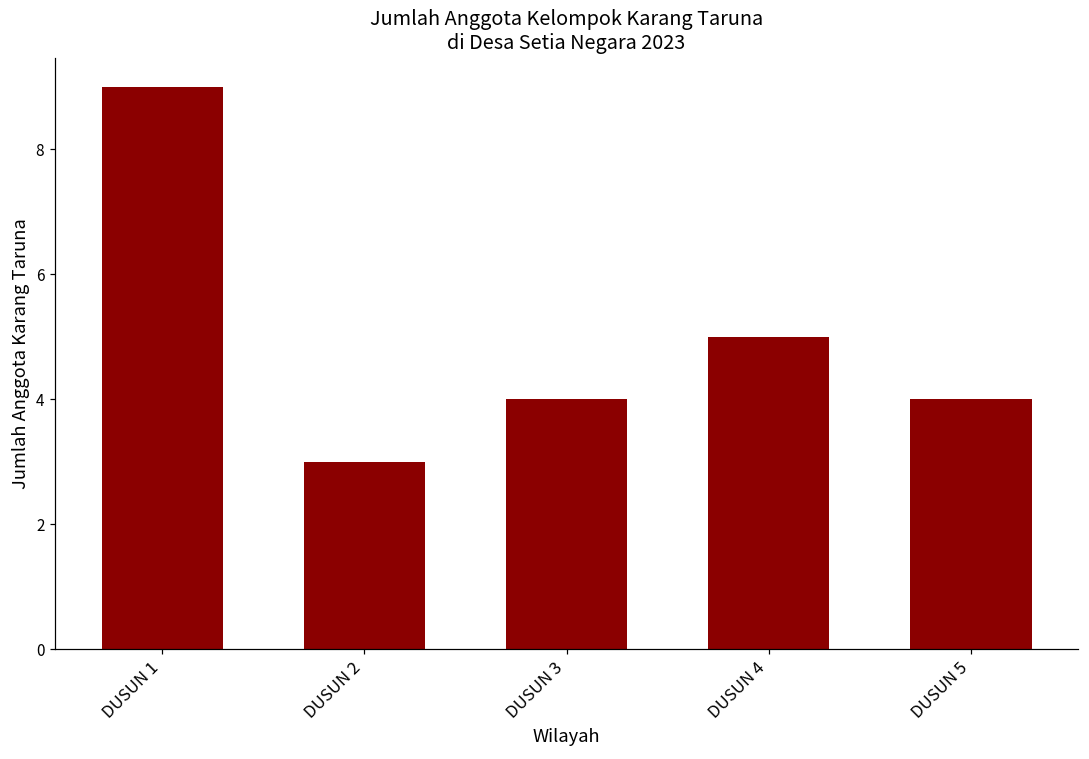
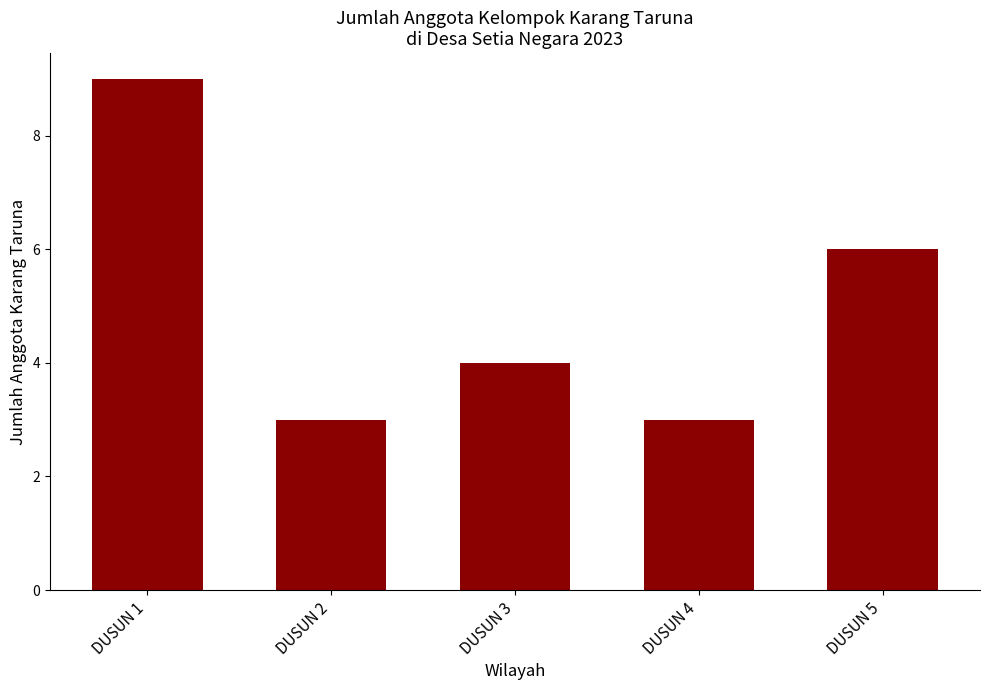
DUSUN 4: 5 -> 3
DUSUN 5: 4 -> 6
